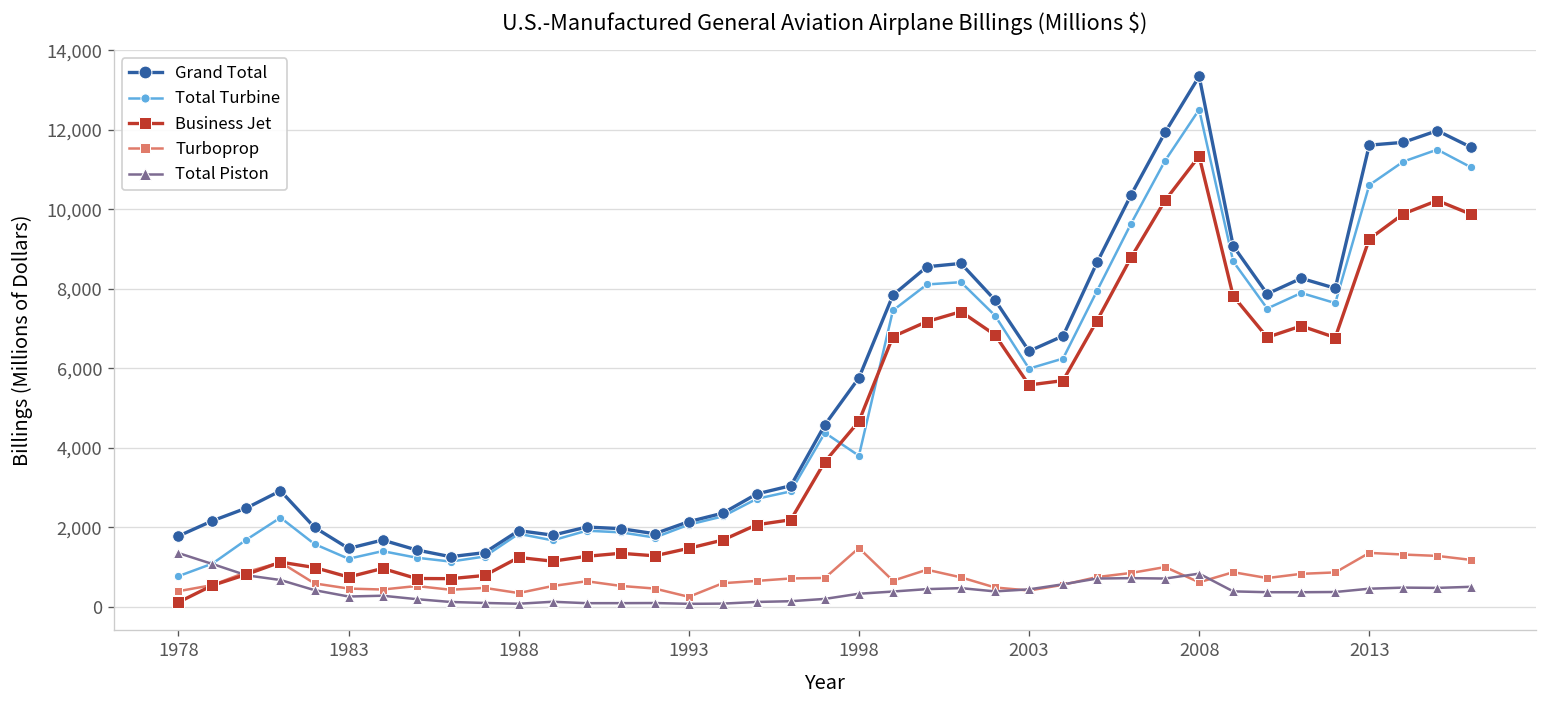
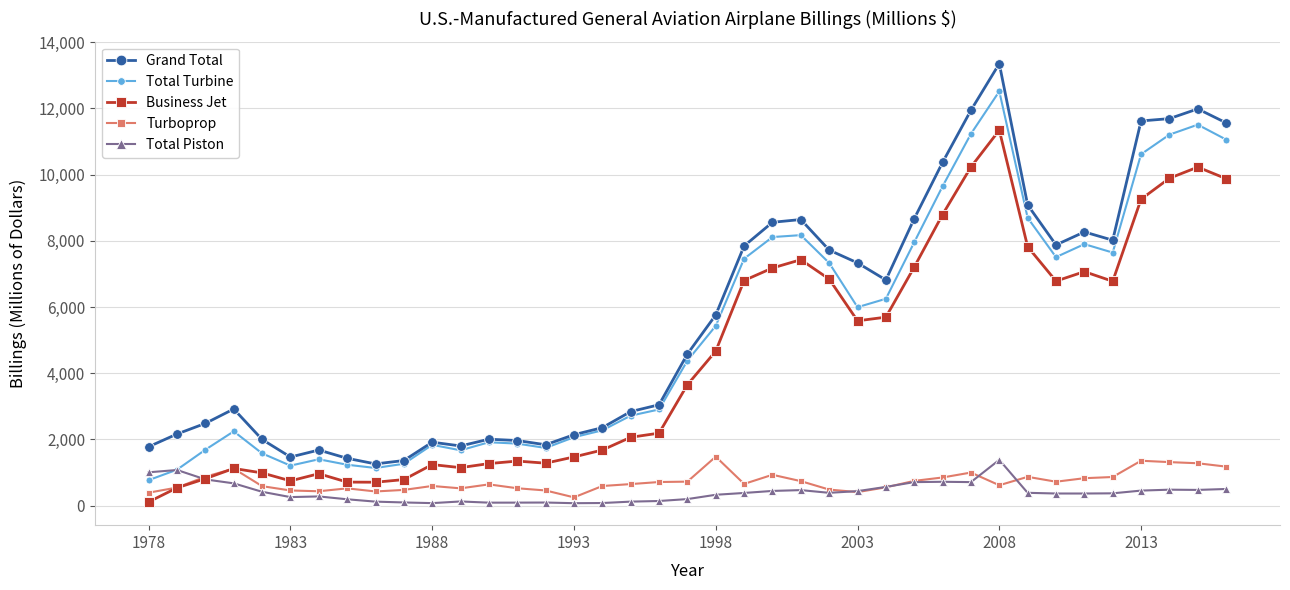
Total Piston, 1978: 1,400 -> 1,000
Turboprop, 1988: 300 -> 600
Total Turbine, 1998: 3,800 -> 5,400
Grand Total, 2003: 6,400 -> 7,300
Total Piston, 2008: 800 -> 1,400
